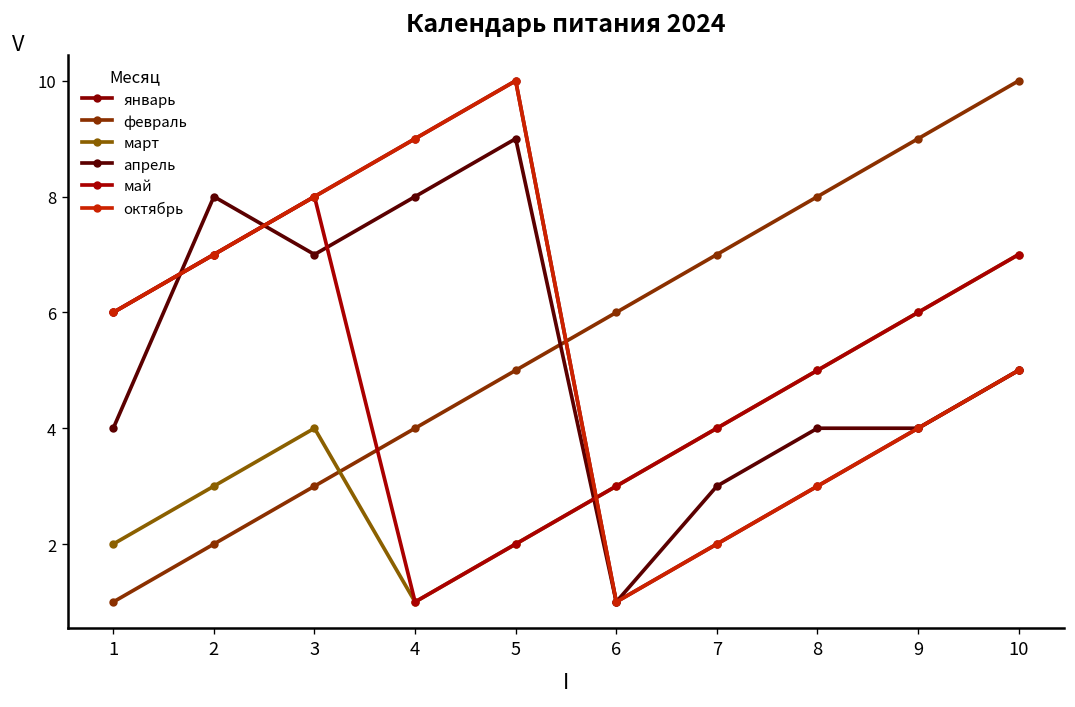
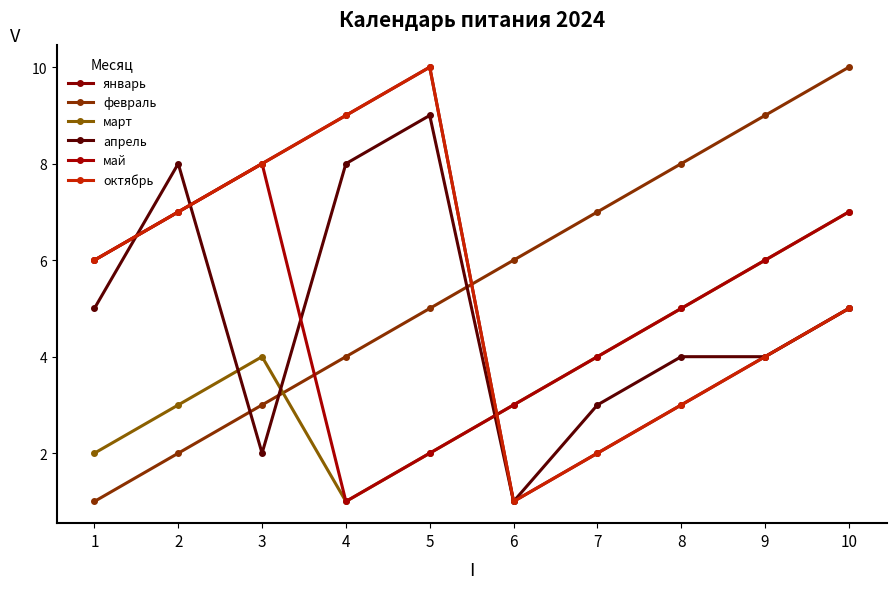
апрель, 1: 4 -> 5
апрель, 3: 7 -> 2
